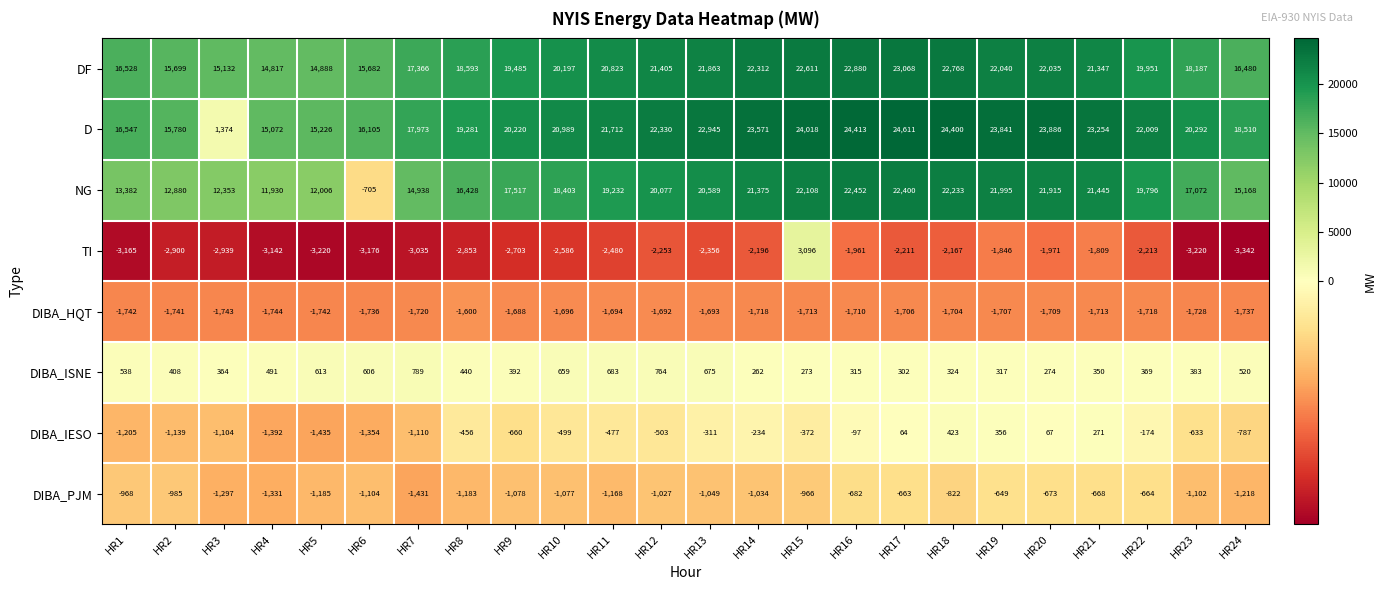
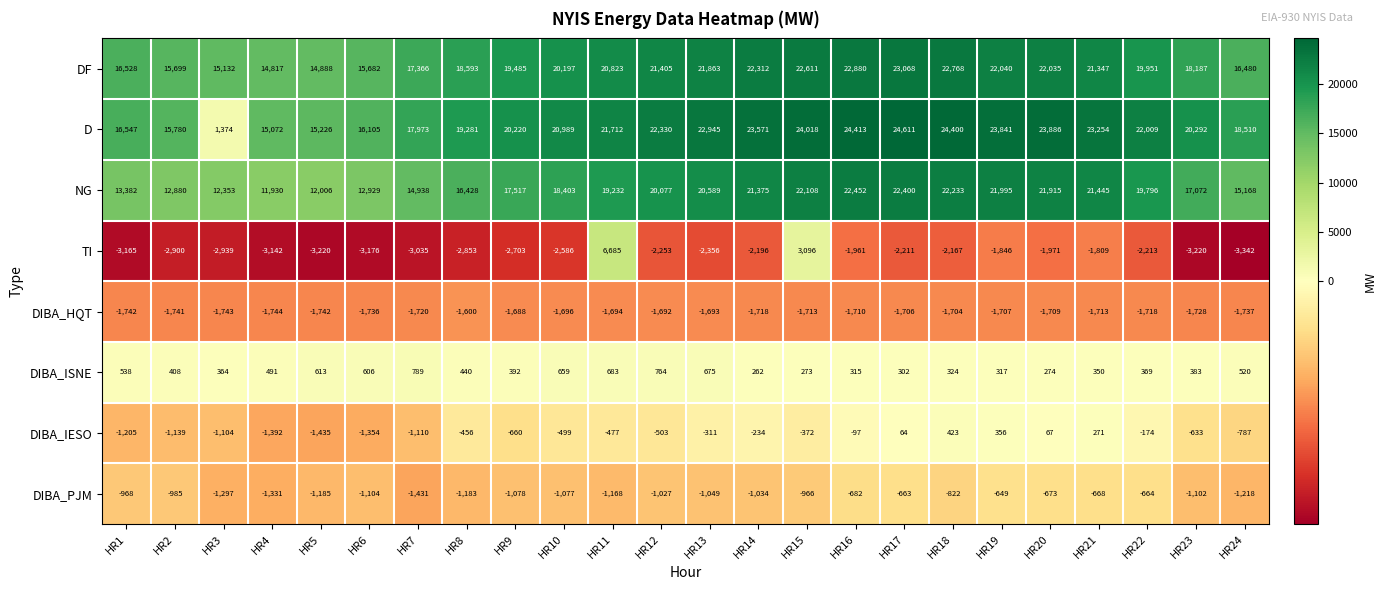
NG, HR6: -705 -> 12,929
TI, HR11: -2,480 -> 6,685
